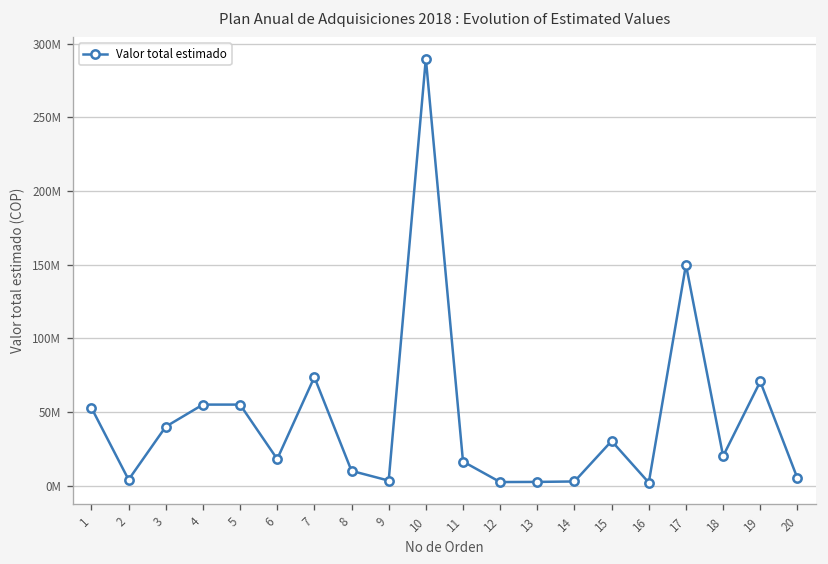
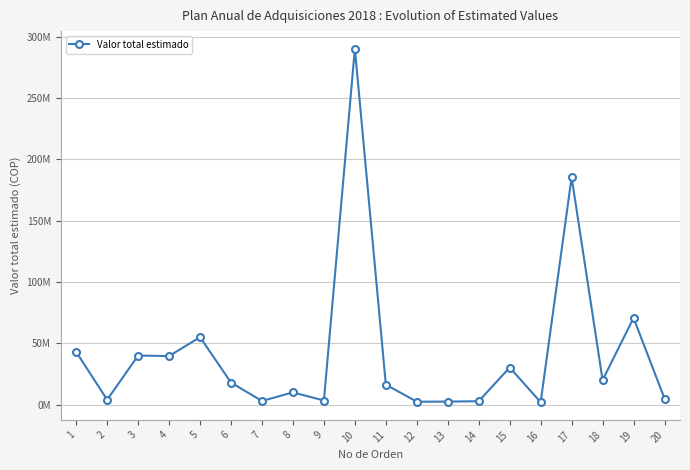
1: 53000000 -> 43000000
4: 55000000 -> 40000000
7: 74000000 -> 3000000
17: 150000000 -> 185000000
